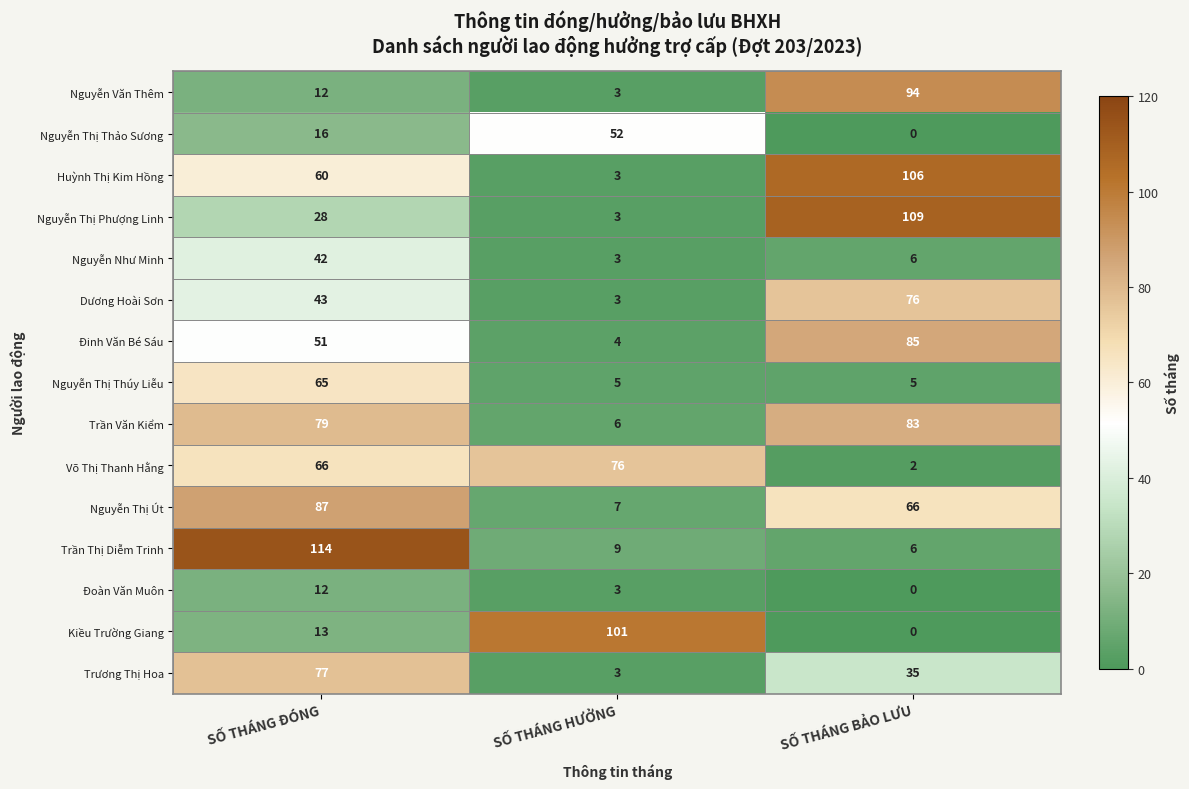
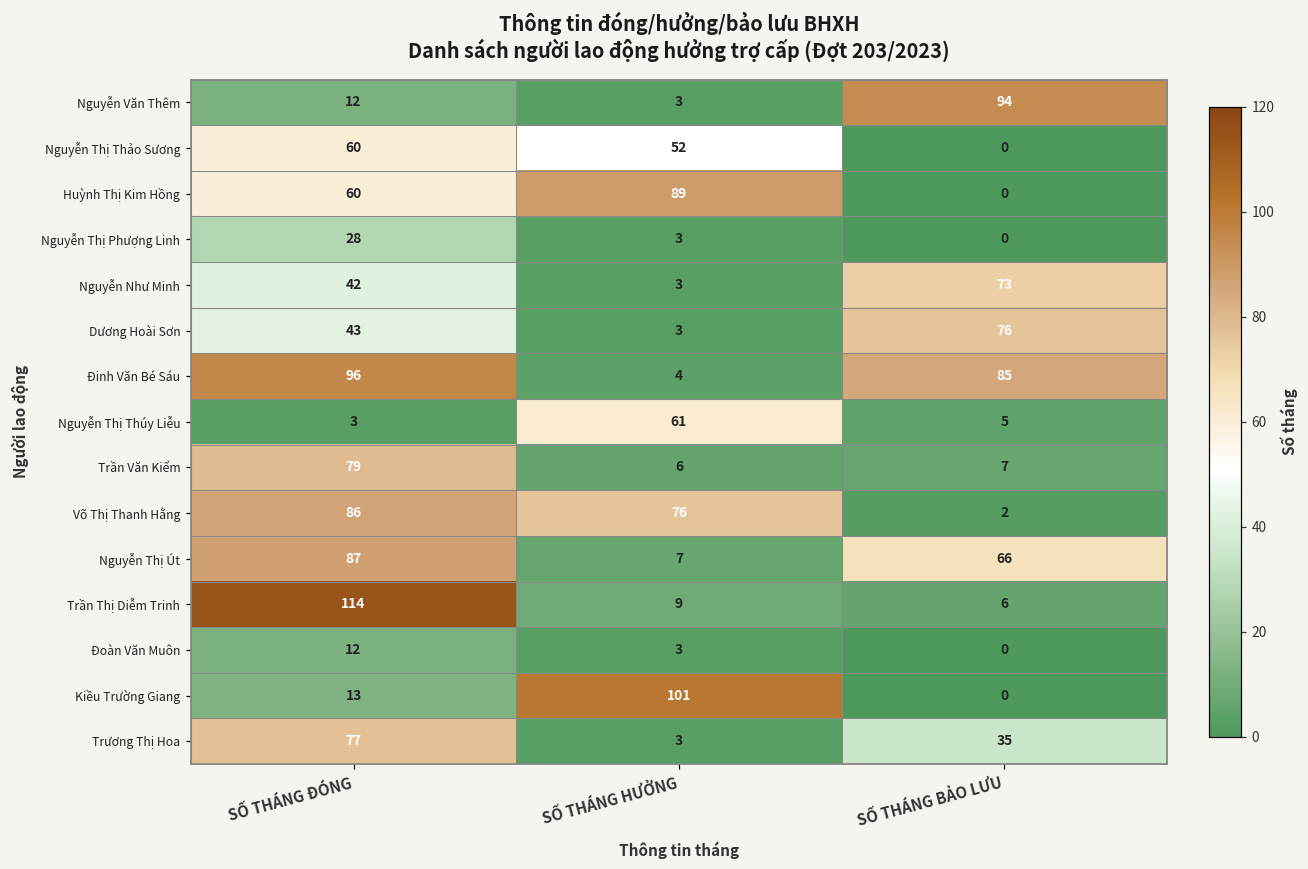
Nguyễn Thị Thảo Sương, SỐ THÁNG ĐÓNG: 16 -> 60
Huỳnh Thị Kim Hồng, SỐ THÁNG HƯỞNG: 3 -> 89
Huỳnh Thị Kim Hồng, SỐ THÁNG BẢO LƯU: 106 -> 0
Nguyễn Thị Phượng Linh, SỐ THÁNG BẢO LƯU: 109 -> 0
Nguyễn Như Minh, SỐ THÁNG BẢO LƯU: 6 -> 73
Đinh Văn Bé Sáu, SỐ THÁNG ĐÓNG: 51 -> 96
Nguyễn Thị Thúy Liễu, SỐ THÁNG ĐÓNG: 65 -> 3
Nguyễn Thị Thúy Liễu, SỐ THÁNG HƯỞNG: 5 -> 61
Trần Văn Kiểm, SỐ THÁNG BẢO LƯU: 83 -> 7
Võ Thị Thanh Hằng, SỐ THÁNG ĐÓNG: 66 -> 86
